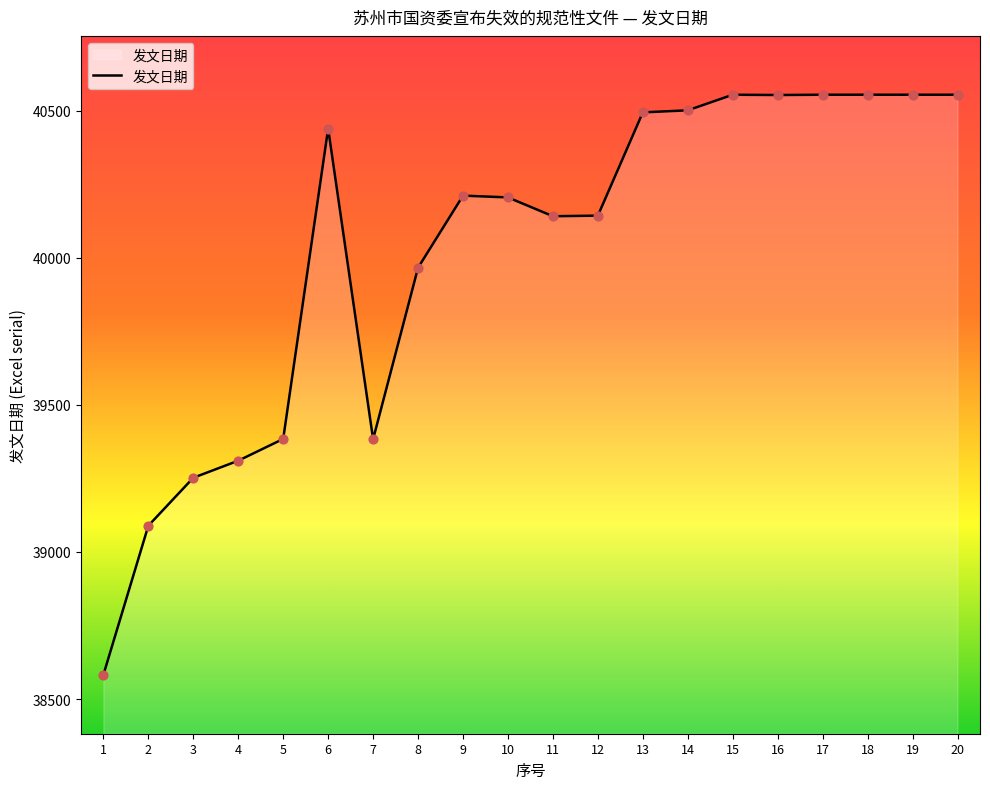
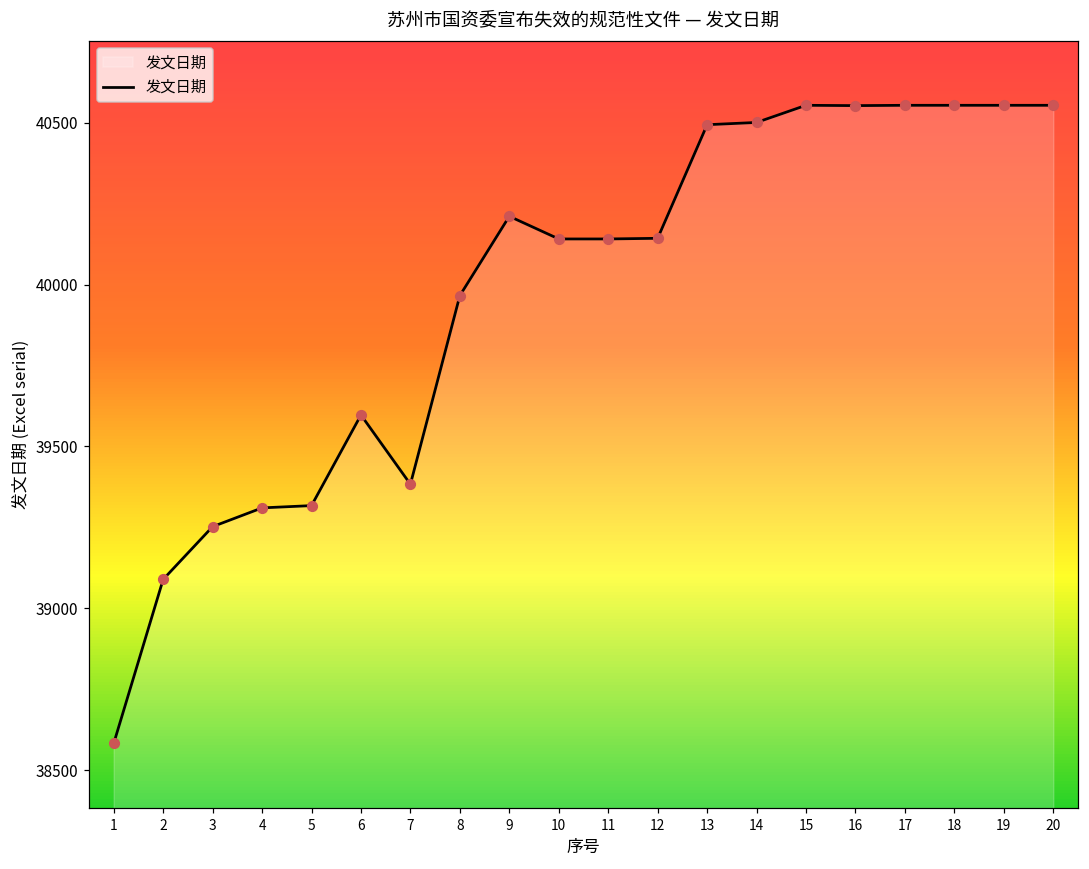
5: 39380 -> 39320
6: 40440 -> 39600
10: 40210 -> 40140
